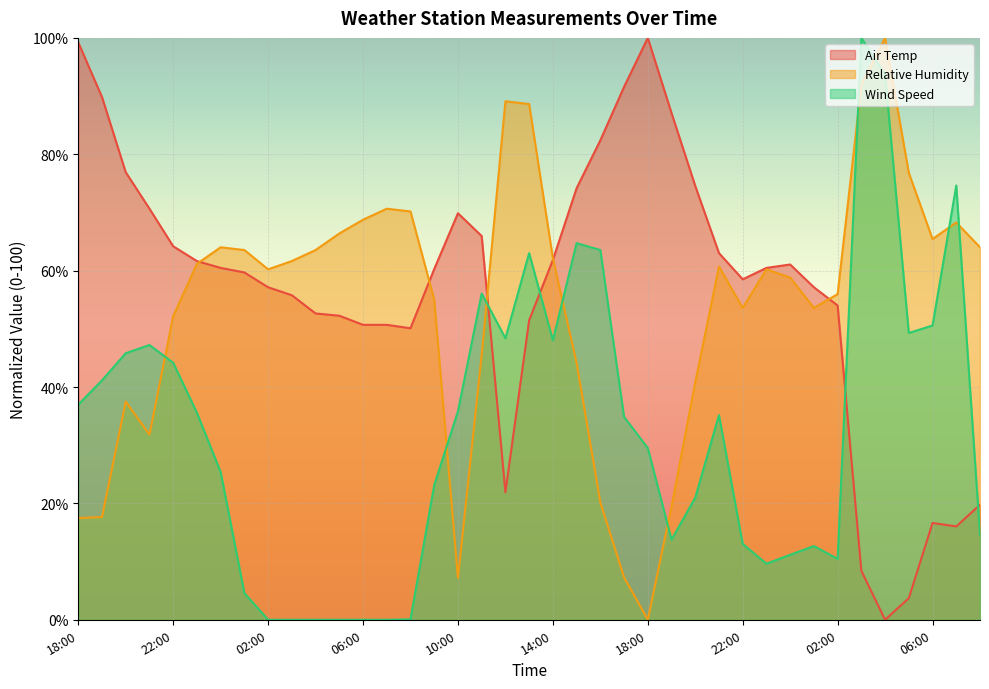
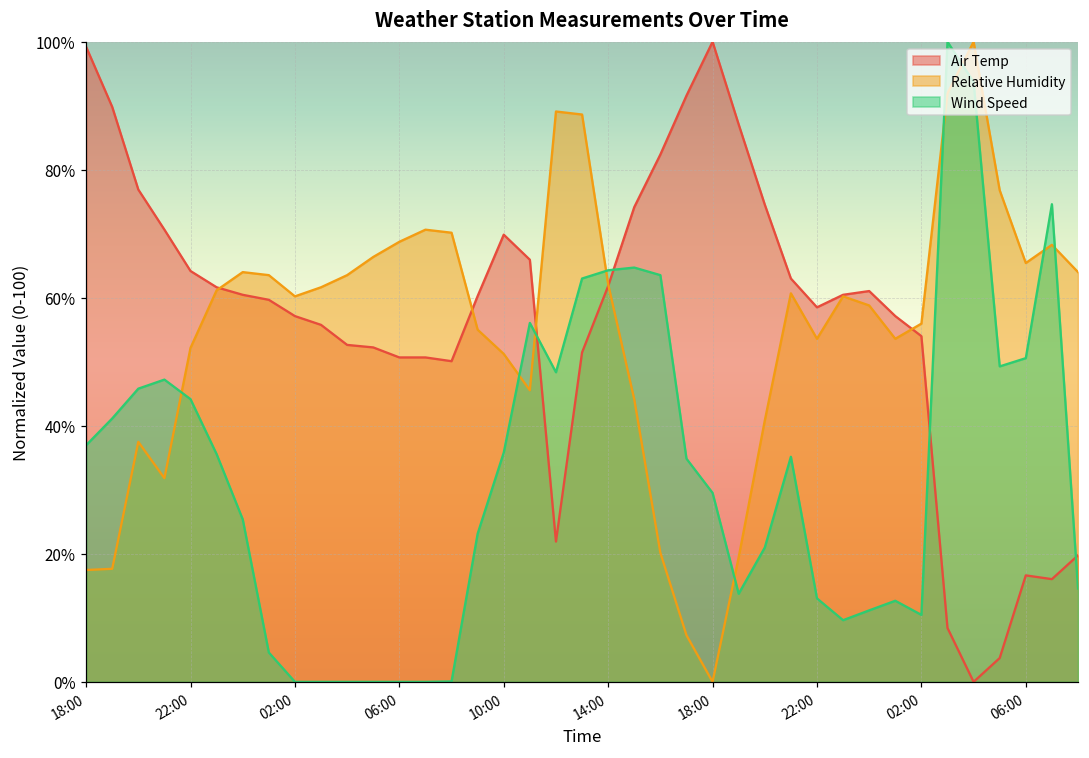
Relative Humidity, 10:00: 7% -> 51%
Wind Speed, 14:00: 48% -> 64%
